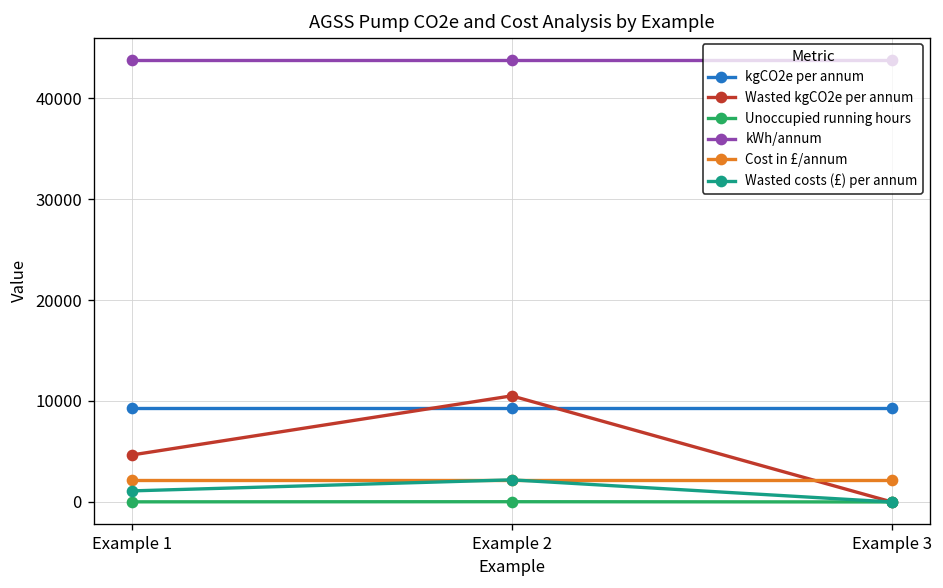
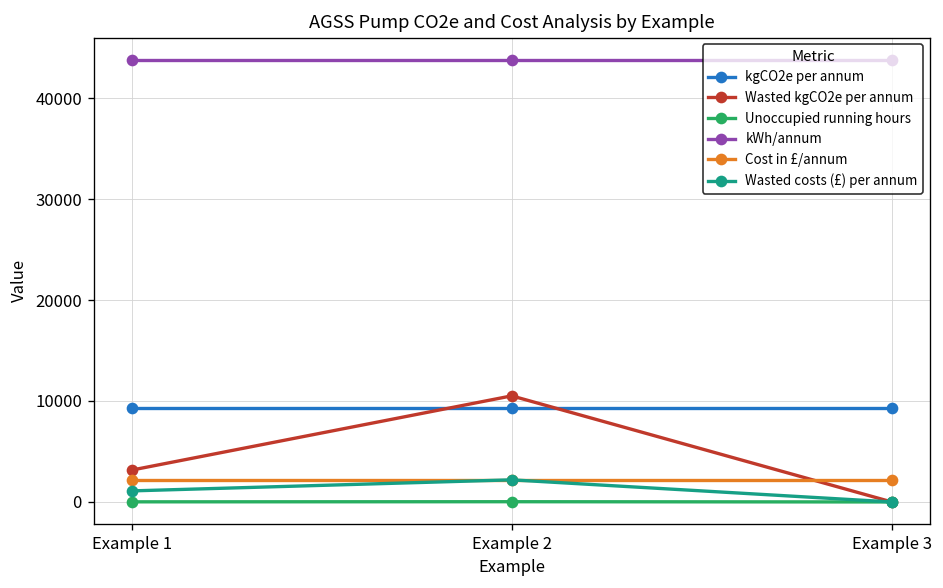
Wasted kgCO2e per annum, Example 1: 5000 -> 3000
